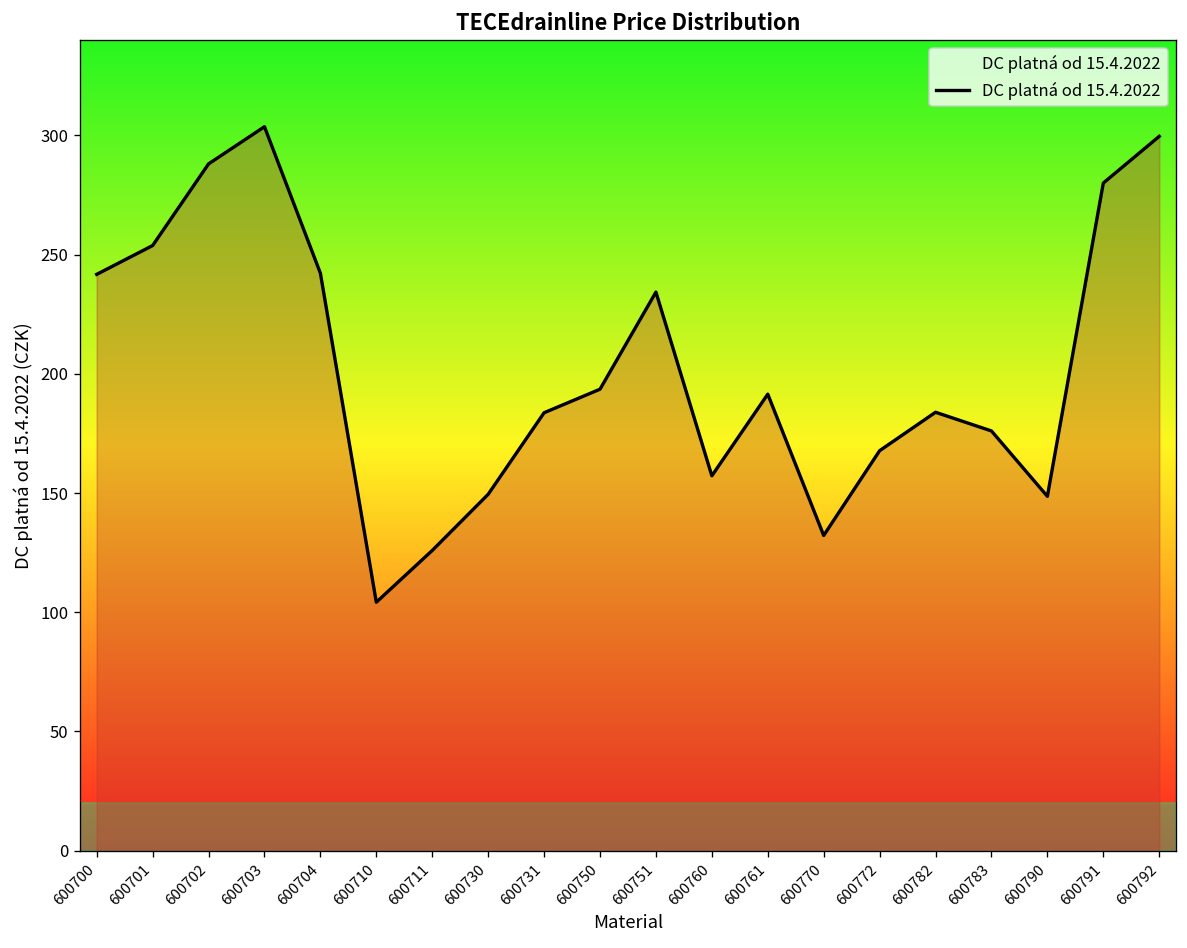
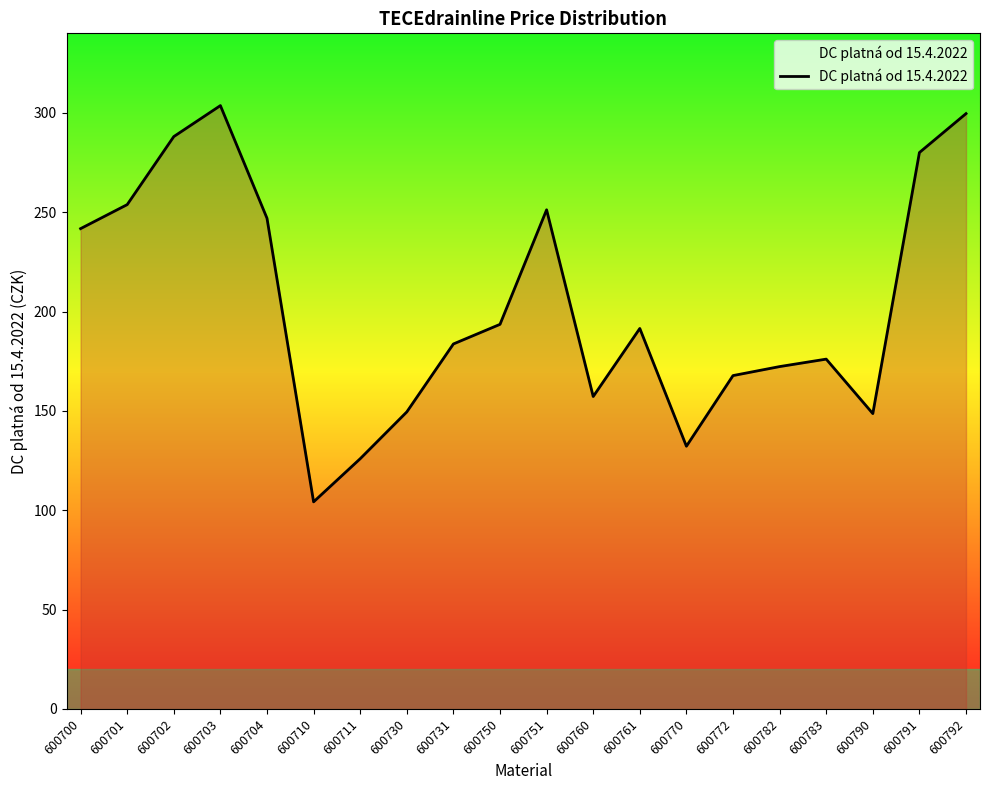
600704: 242 -> 247
600751: 234 -> 251
600782: 184 -> 172
